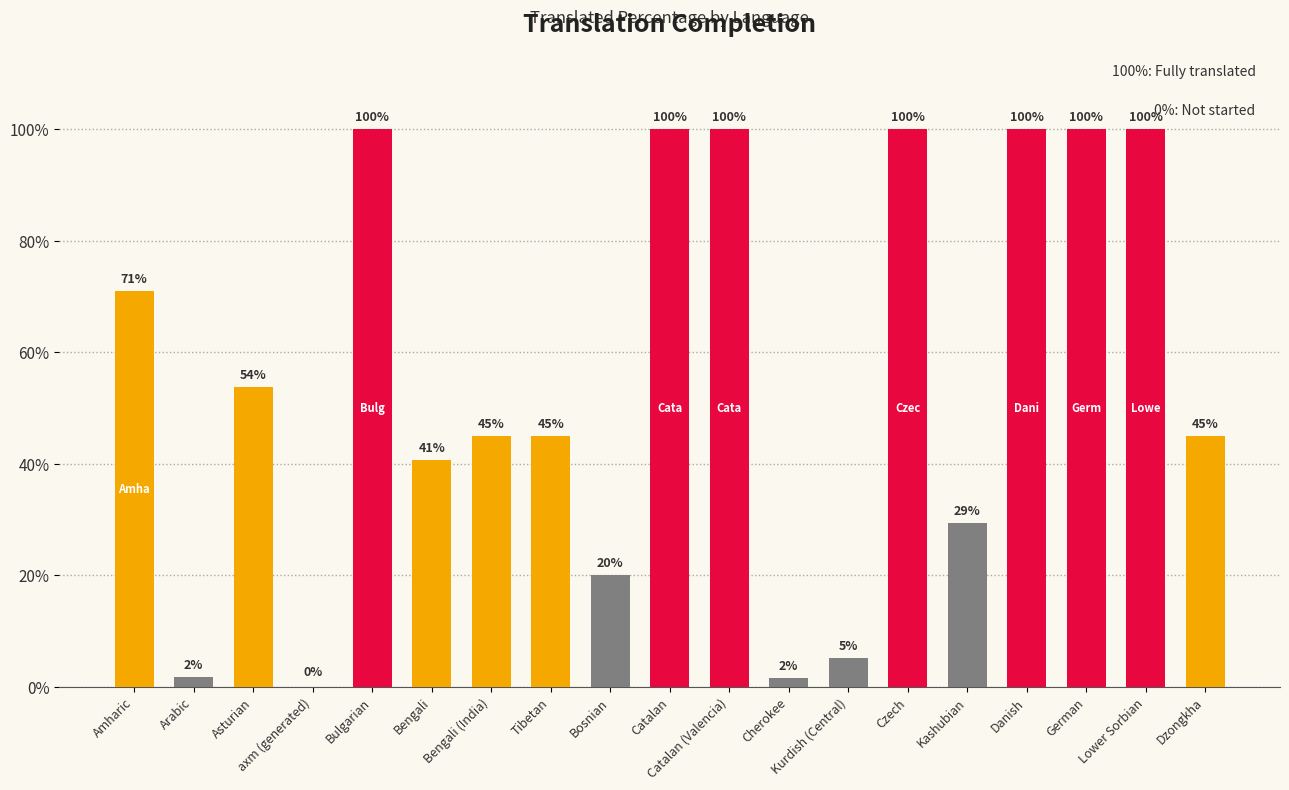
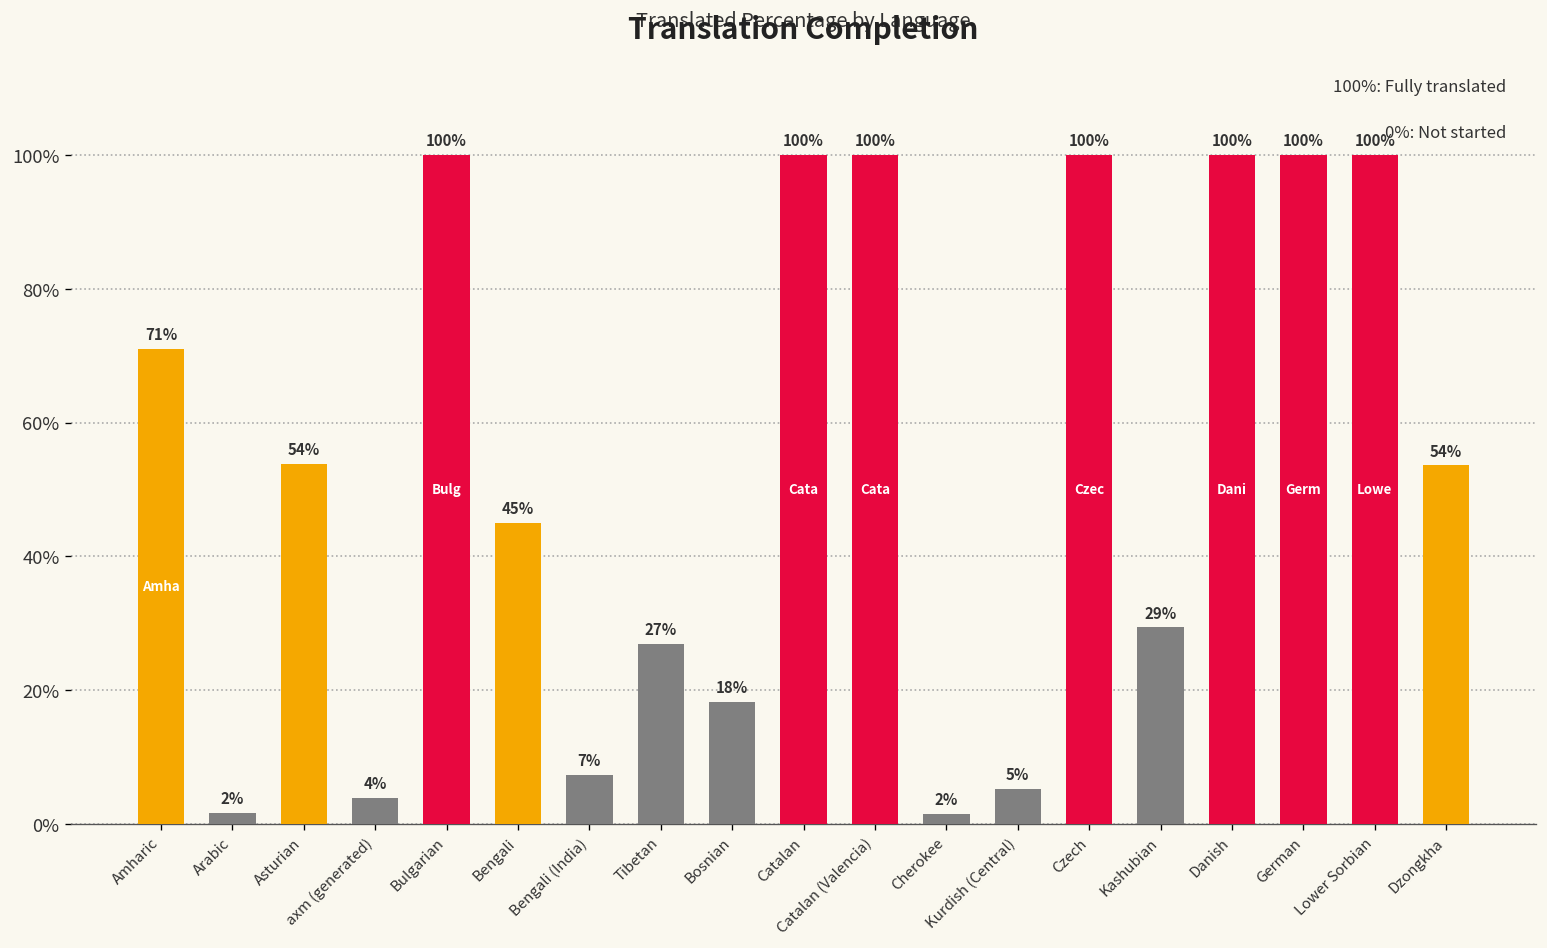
axm (generated): 0% -> 4%
Bengali: 41% -> 45%
Bengali (India): 45% -> 7%
Tibetan: 45% -> 27%
Bosnian: 20% -> 18%
Dzongkha: 45% -> 54%
